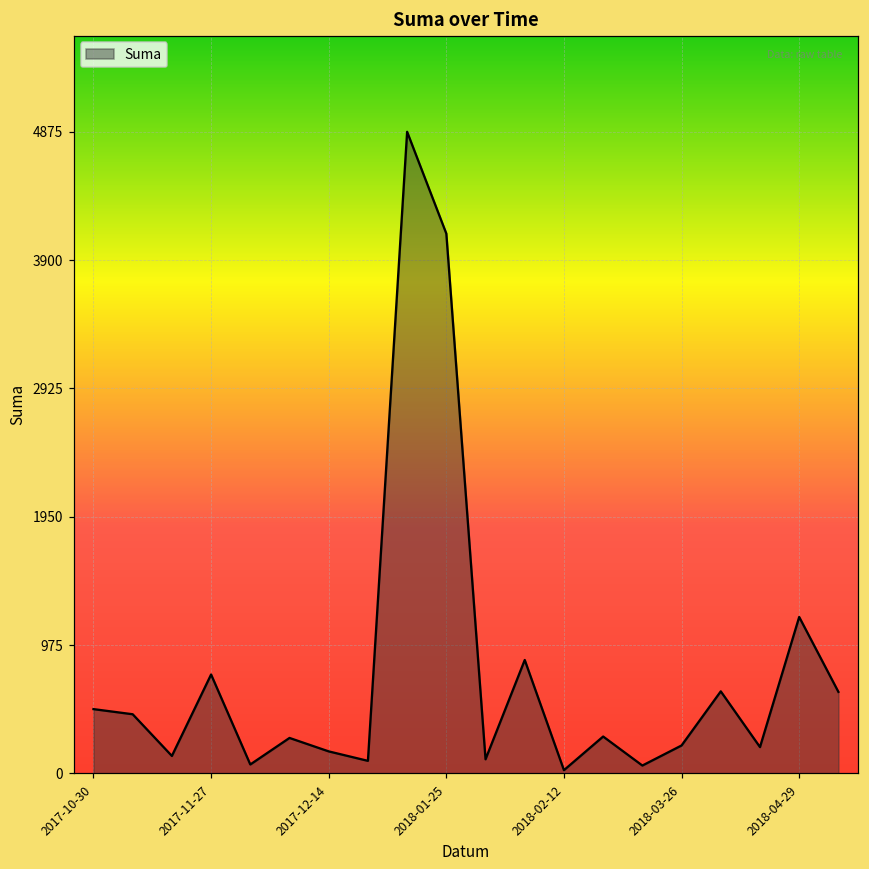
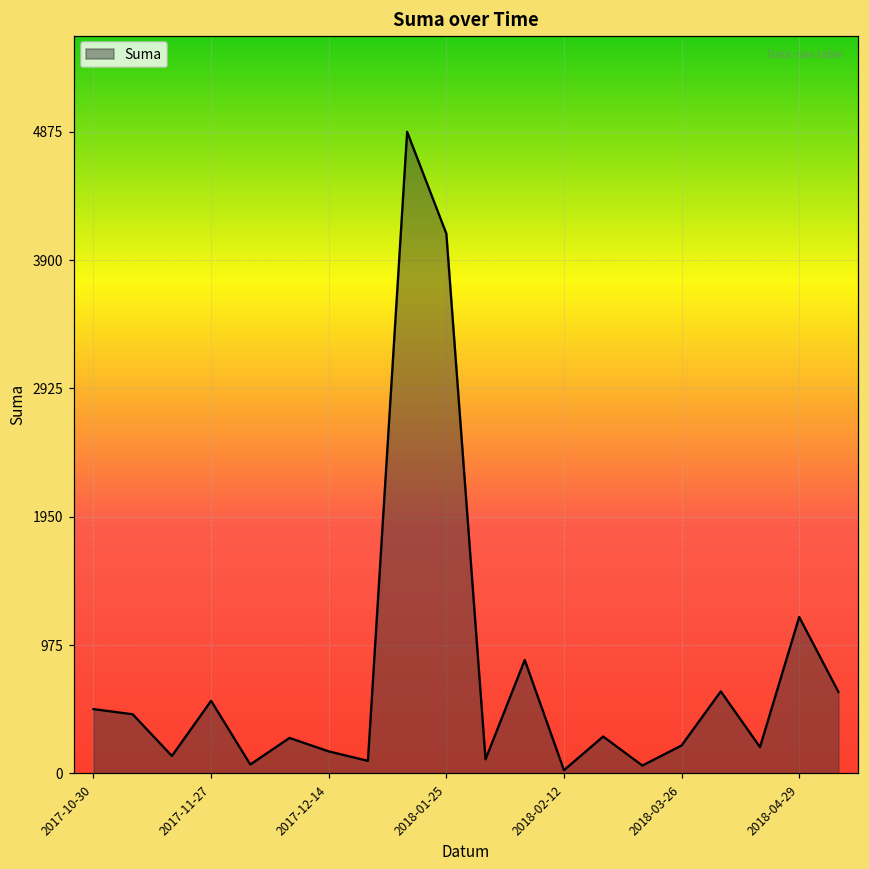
2017-11-27: 750 -> 550
